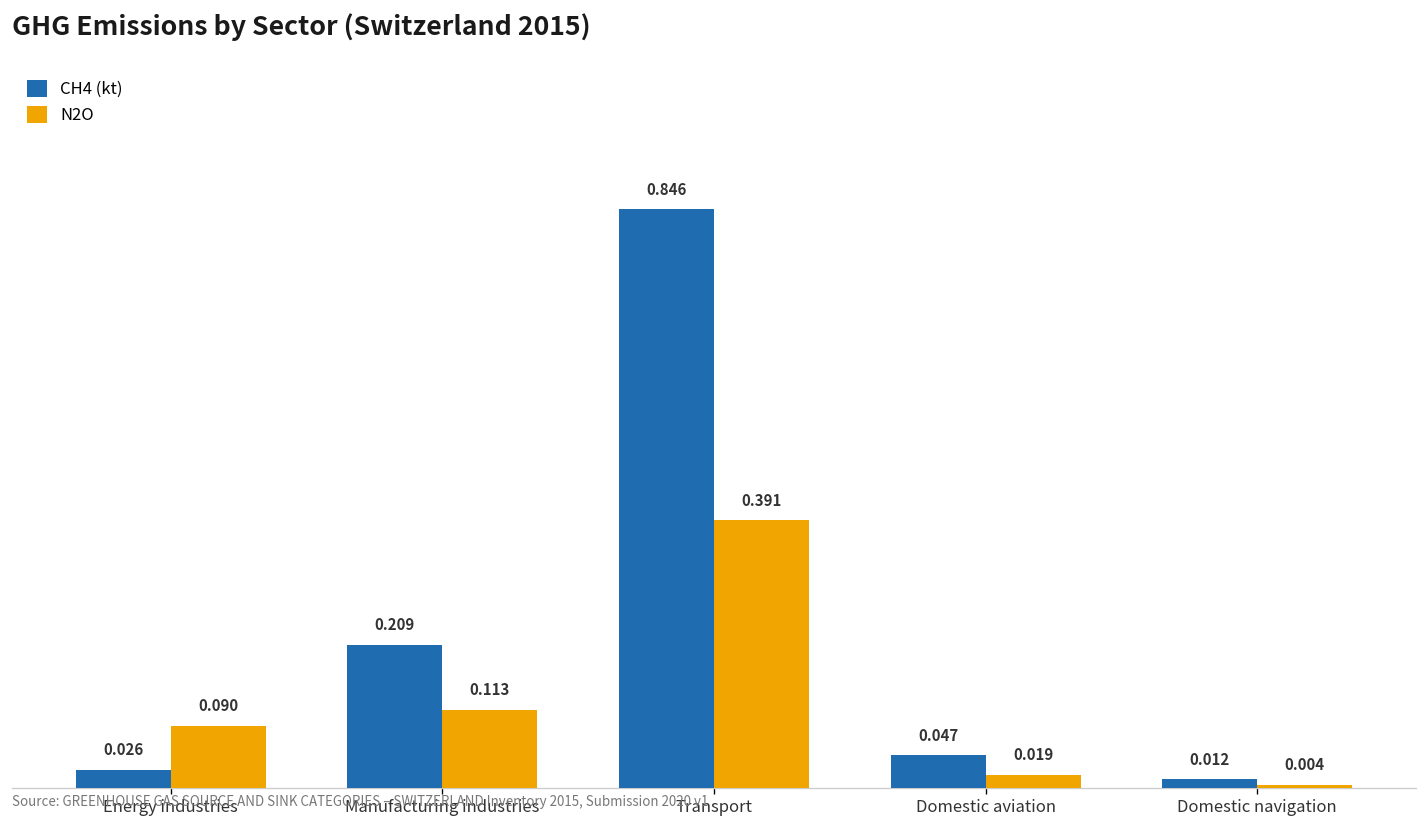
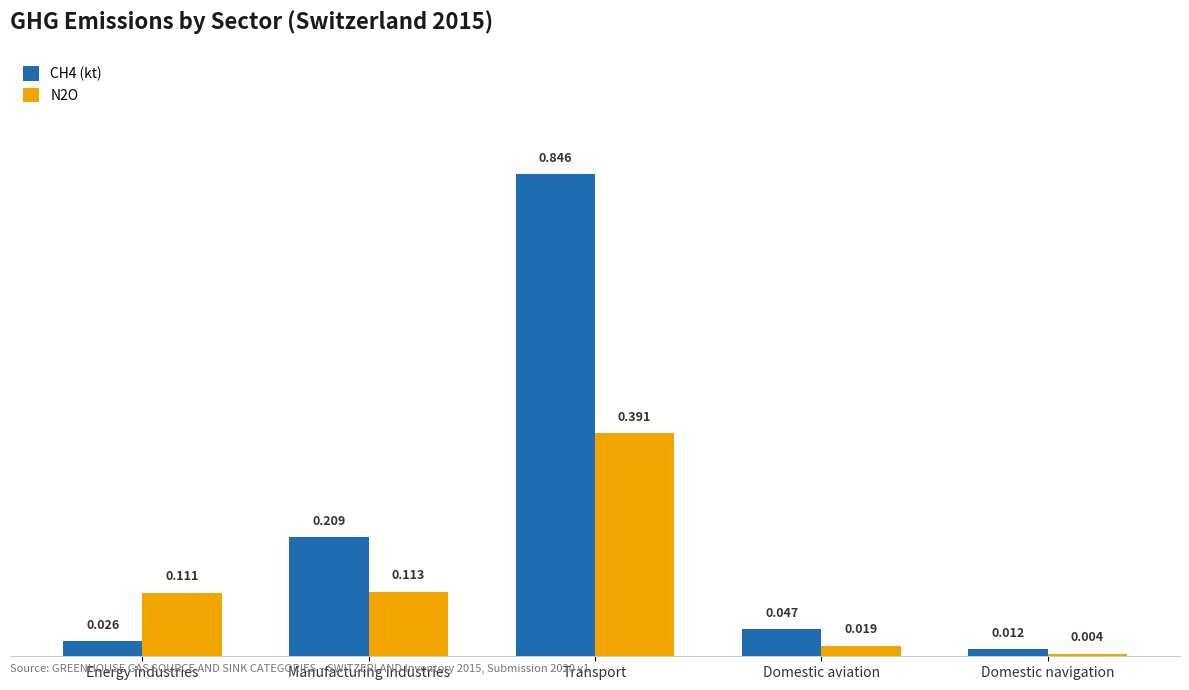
N2O, Energy industries: 0.090 -> 0.111
